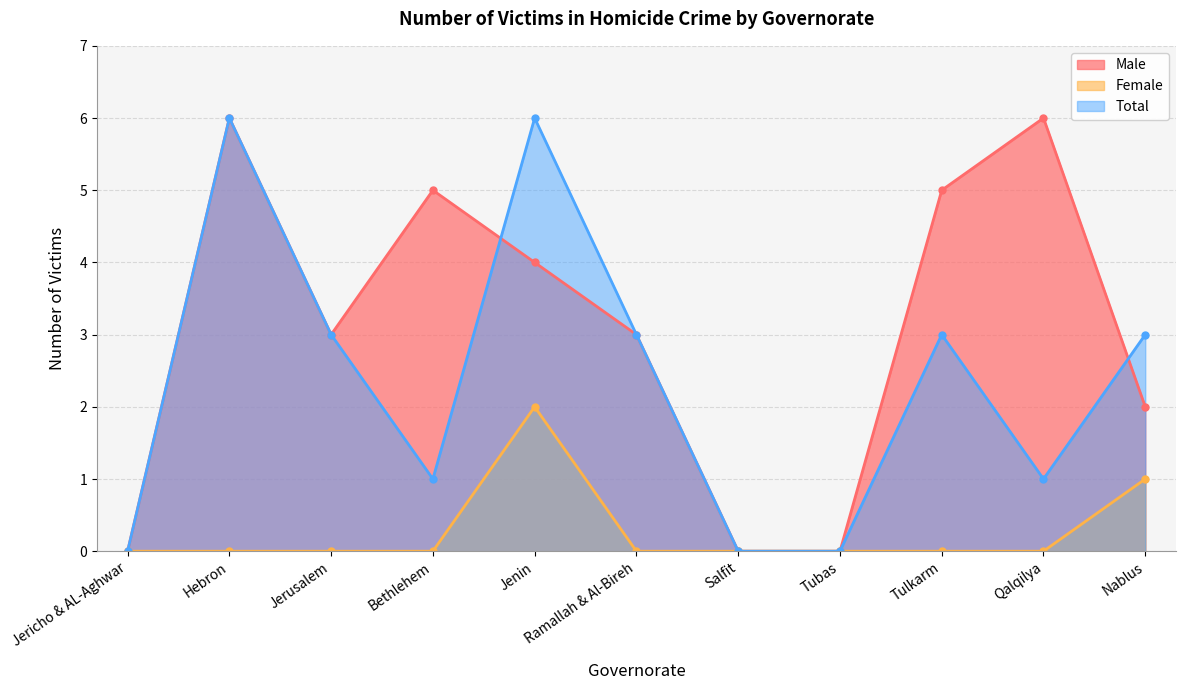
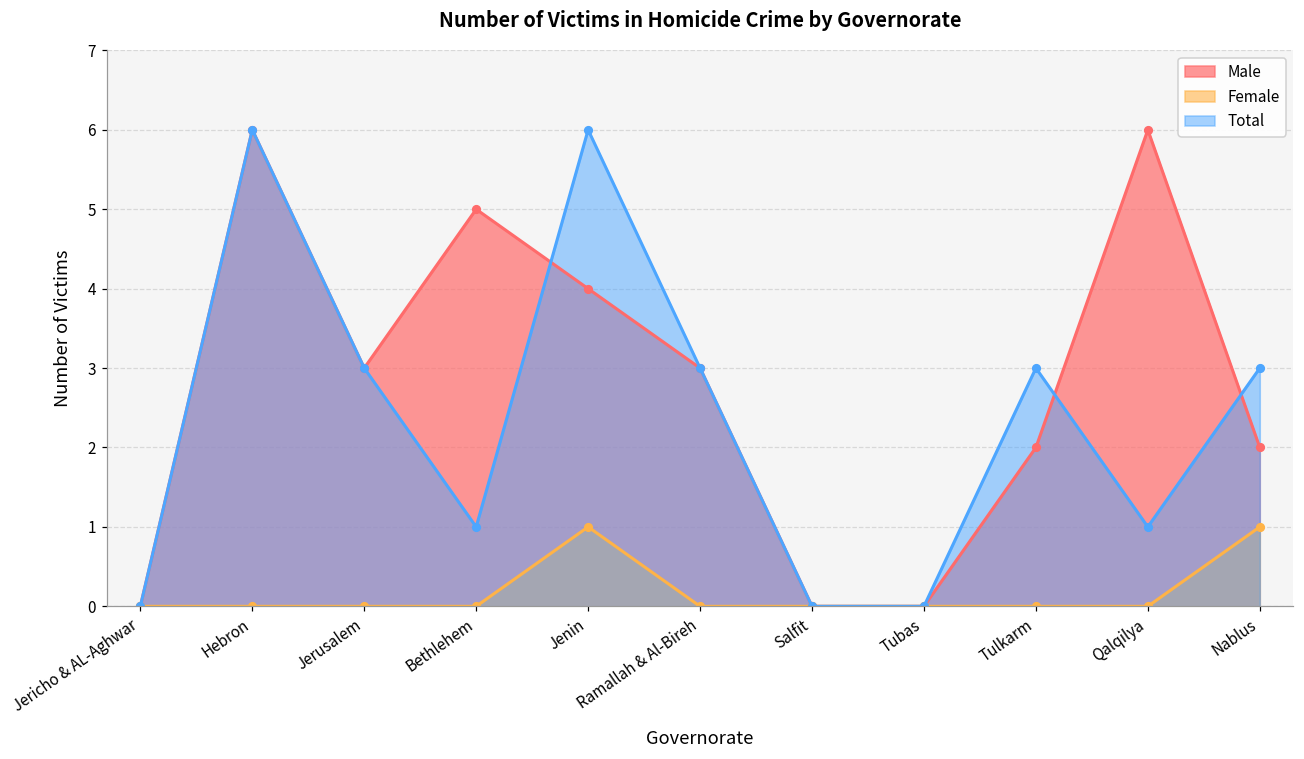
Female, Jenin: 2 -> 1
Male, Tulkarm: 5 -> 2
